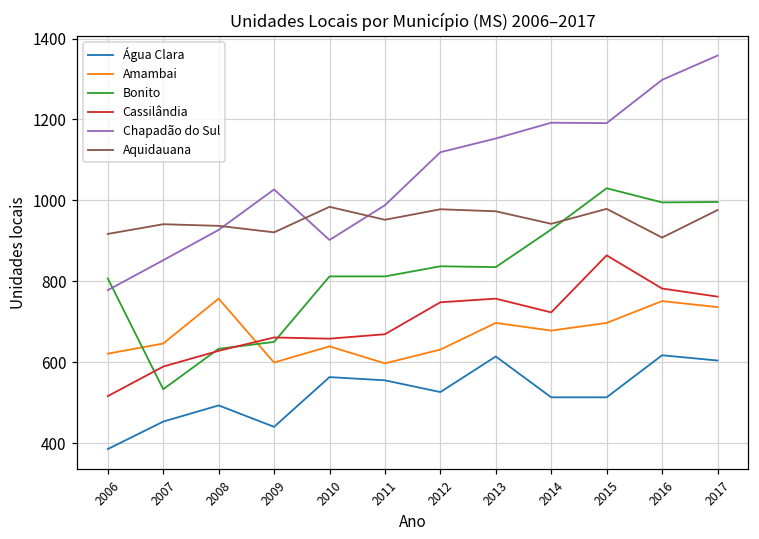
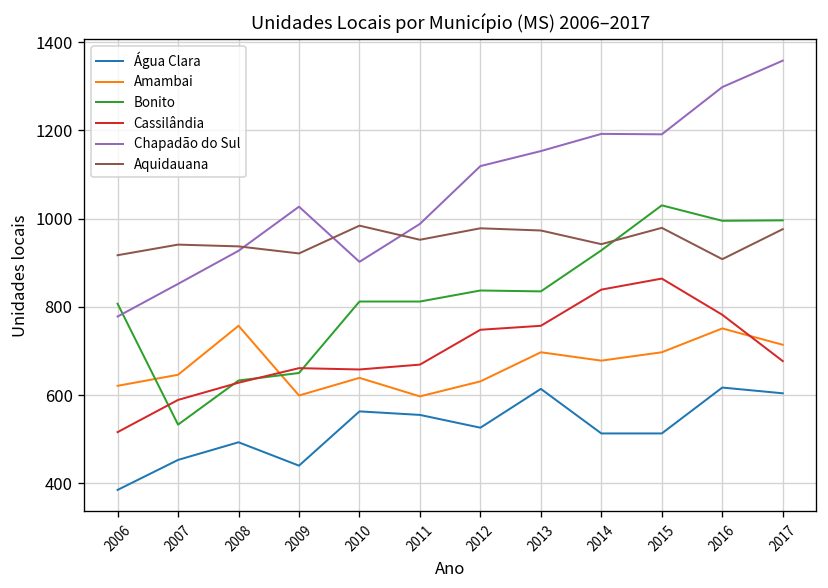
Cassilândia, 2014: 720 -> 840
Amambai, 2017: 740 -> 710
Cassilândia, 2017: 760 -> 680
